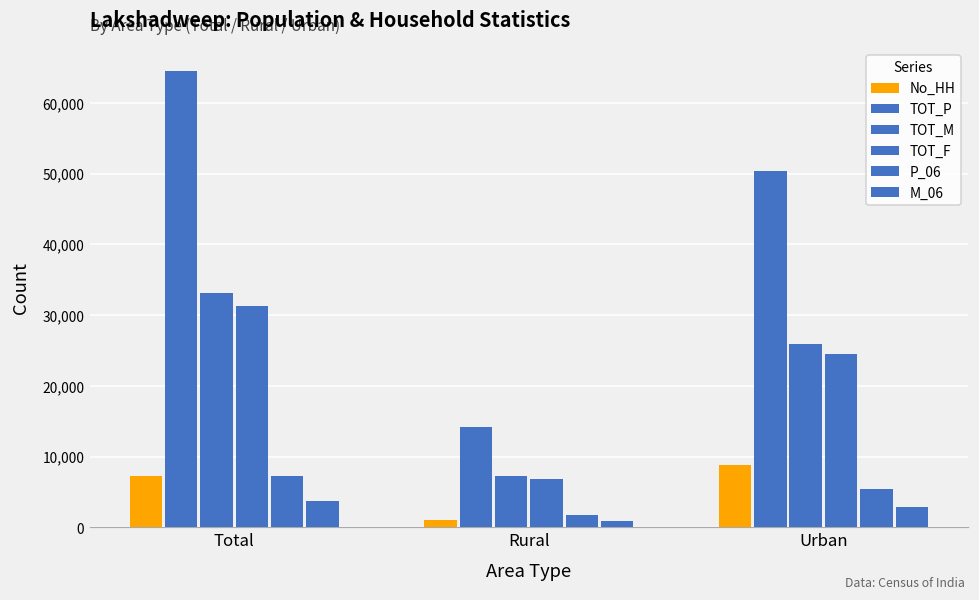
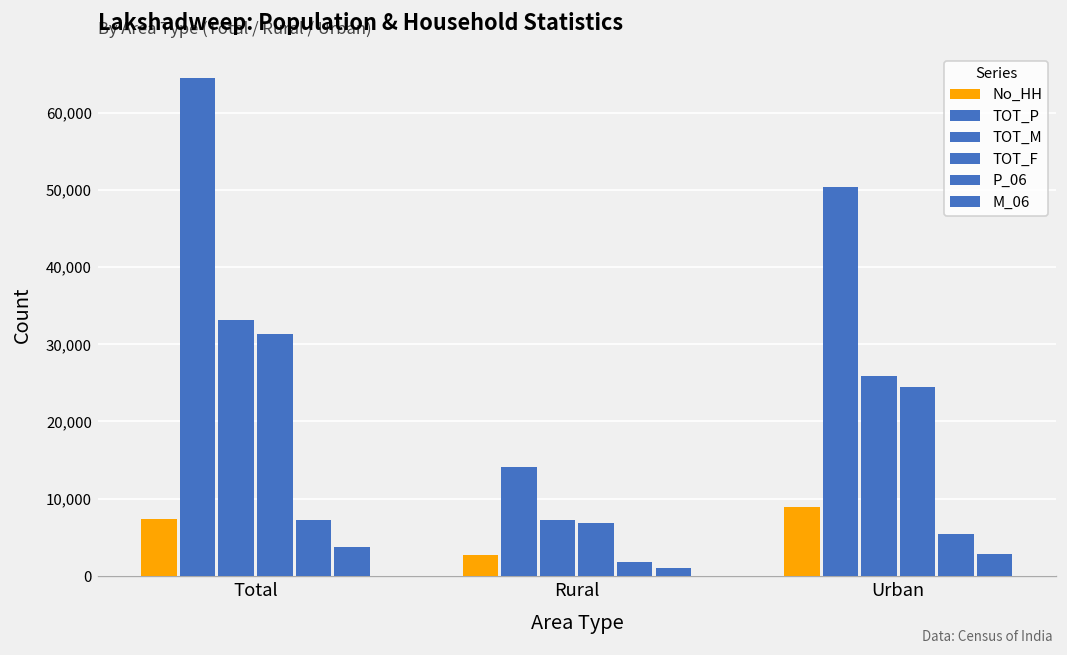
No_HH, Rural: 1,000 -> 3,000
